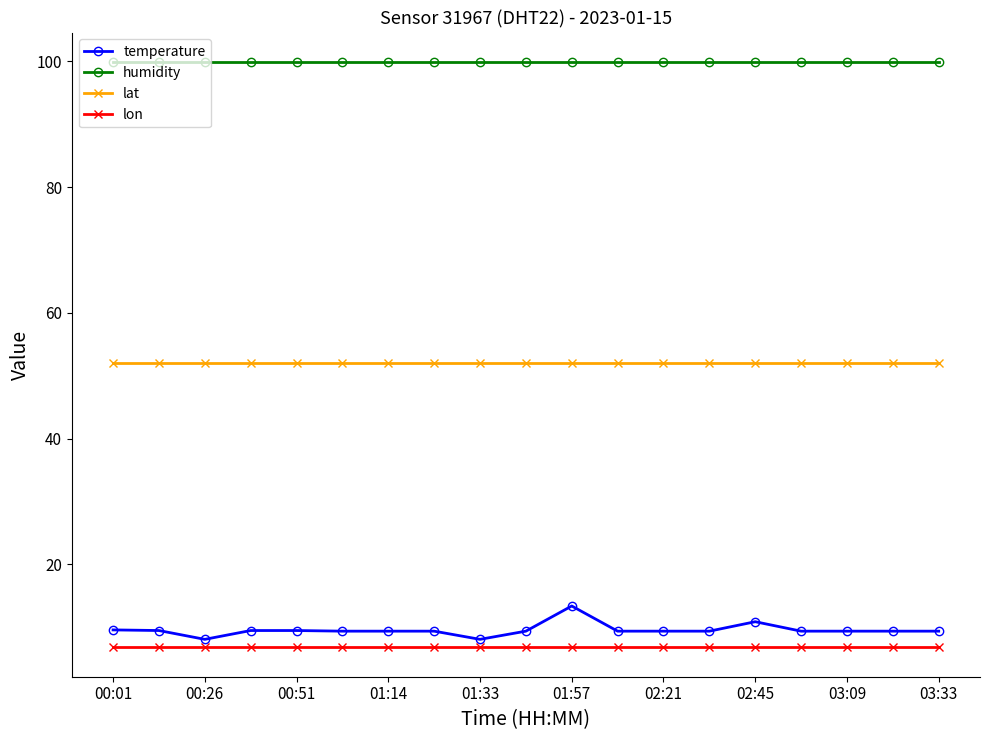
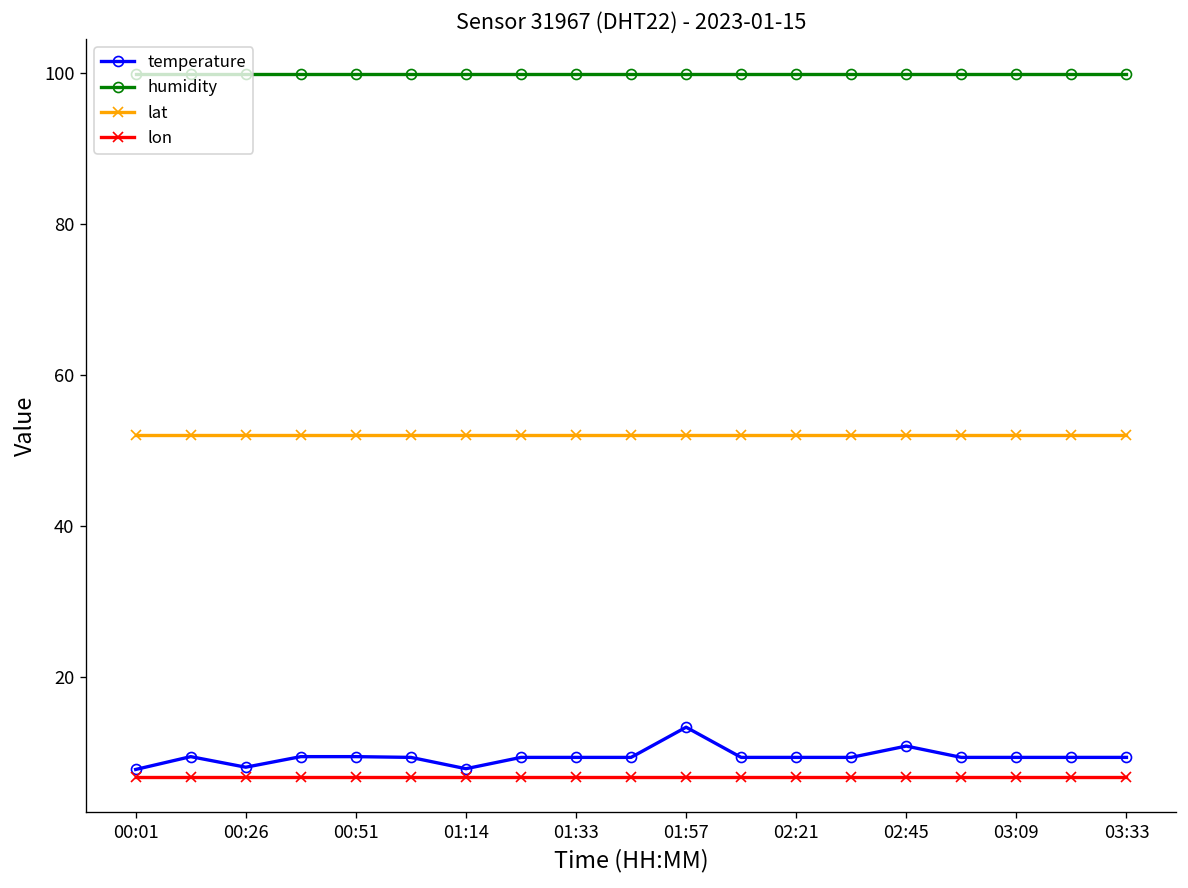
temperature, 00:01: 10 -> 8
temperature, 01:14: 9 -> 8
temperature, 01:33: 8 -> 9
